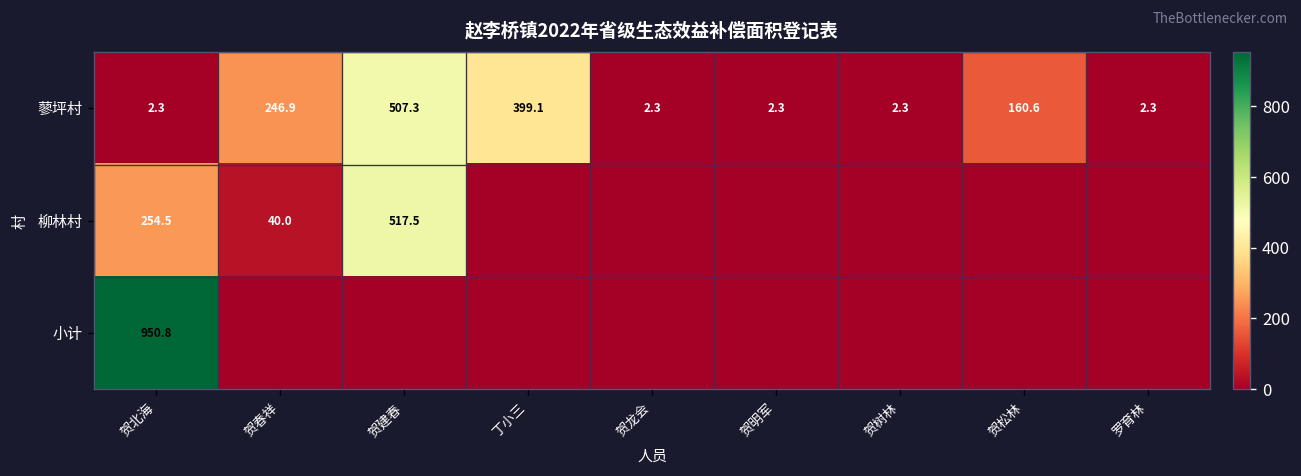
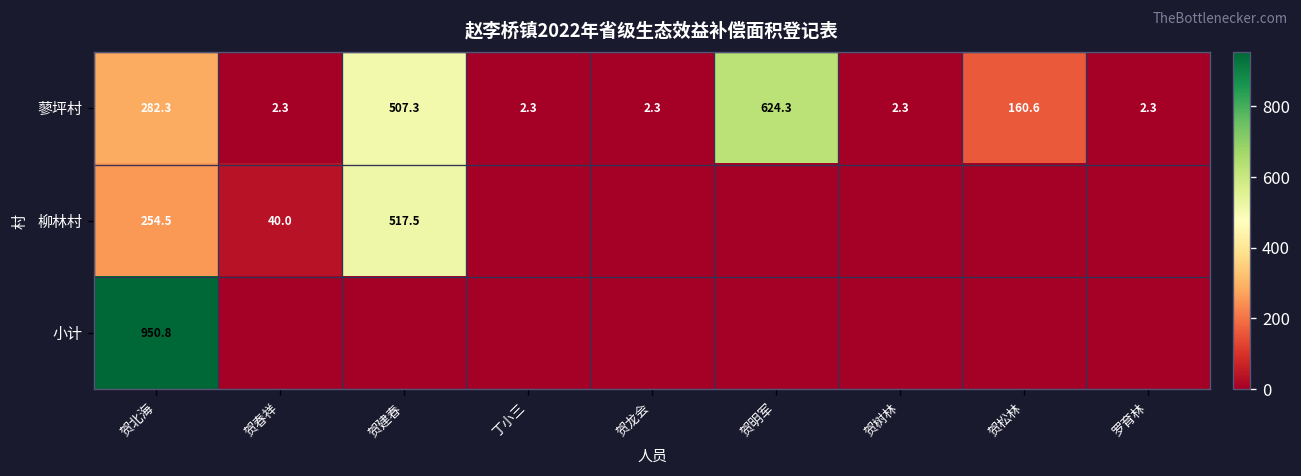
蓼坪村, 贺北海: 2.3 -> 282.3
蓼坪村, 贺春祥: 246.9 -> 2.3
蓼坪村, 丁小三: 399.1 -> 2.3
蓼坪村, 贺明军: 2.3 -> 624.3
